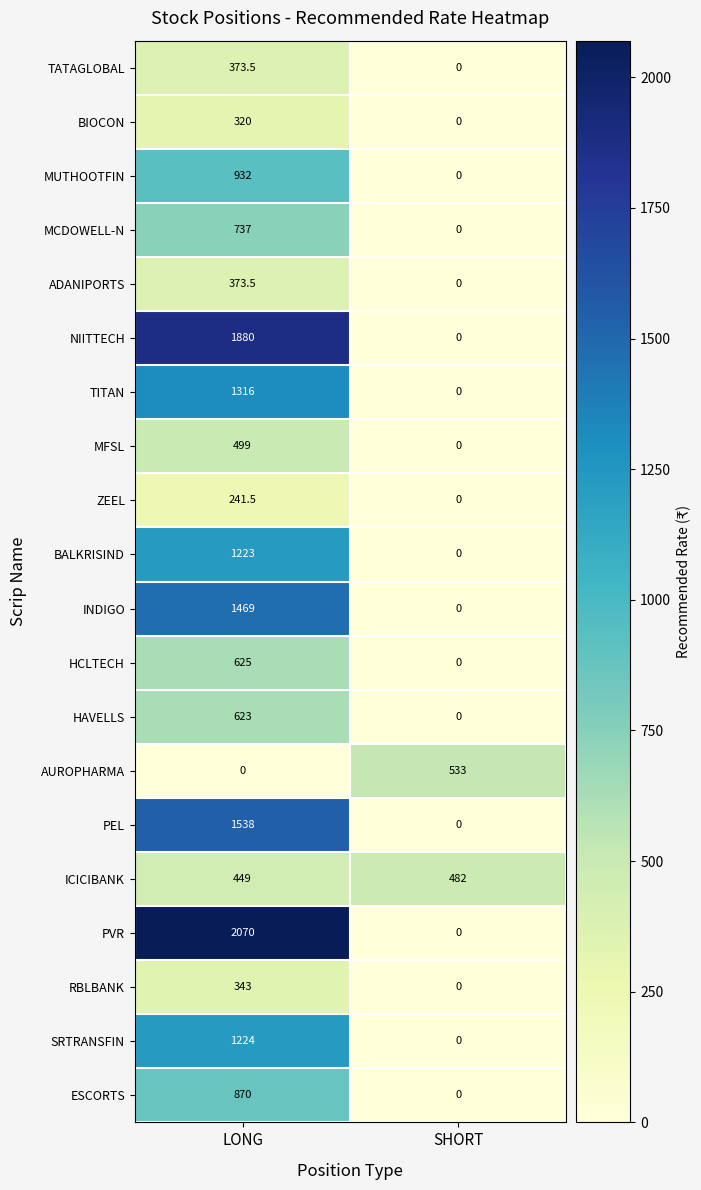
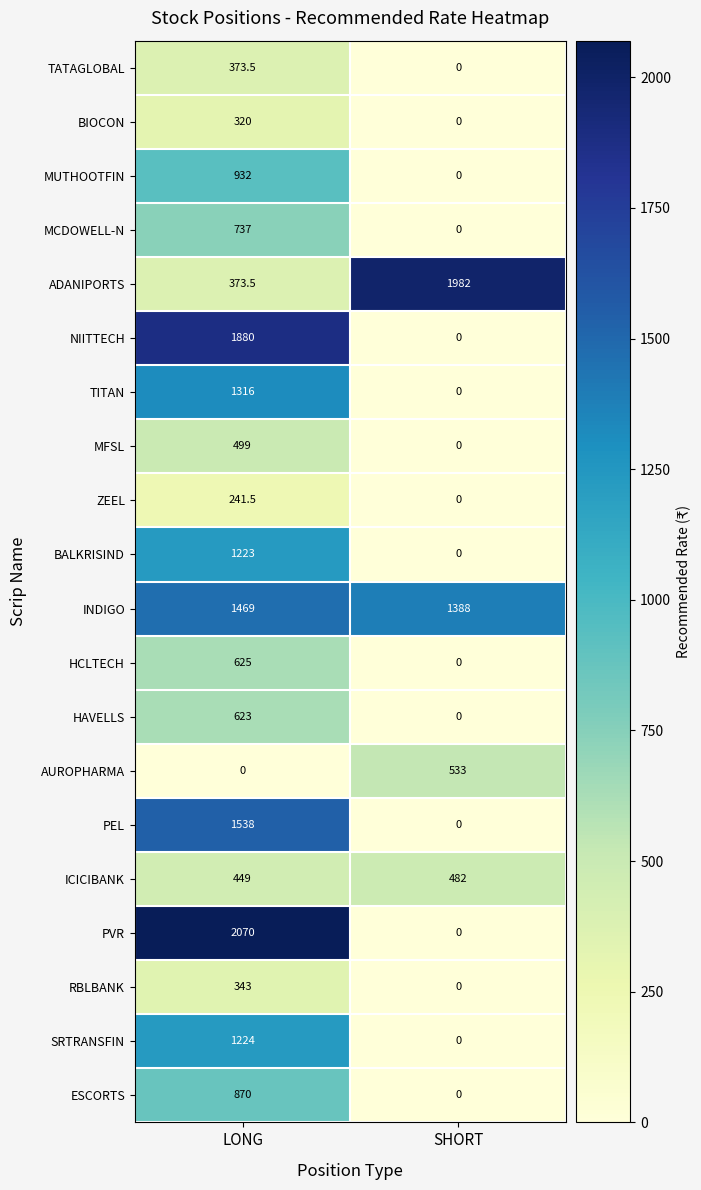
ADANIPORTS, SHORT: 0 -> 1982
INDIGO, SHORT: 0 -> 1388
